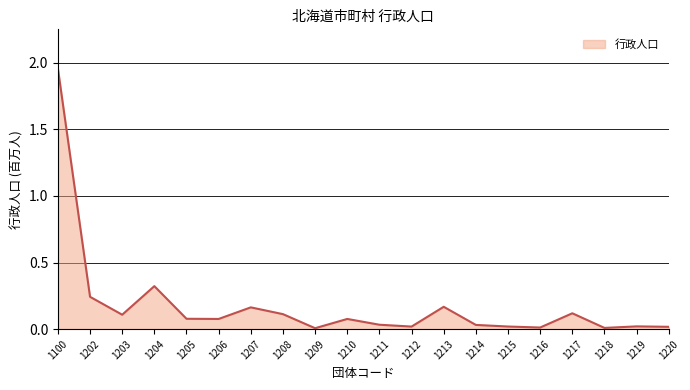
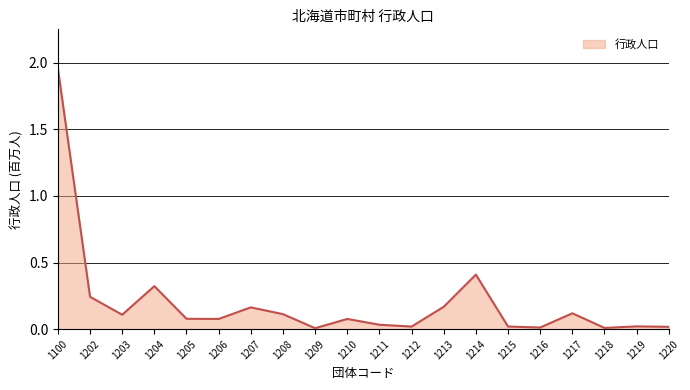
1214: 0.03 -> 0.41
